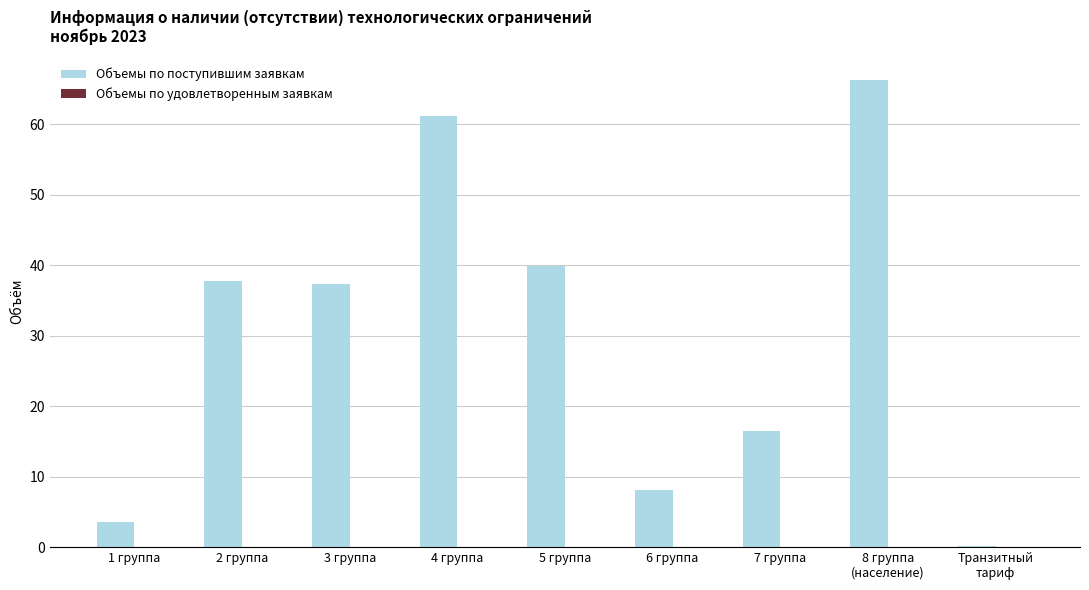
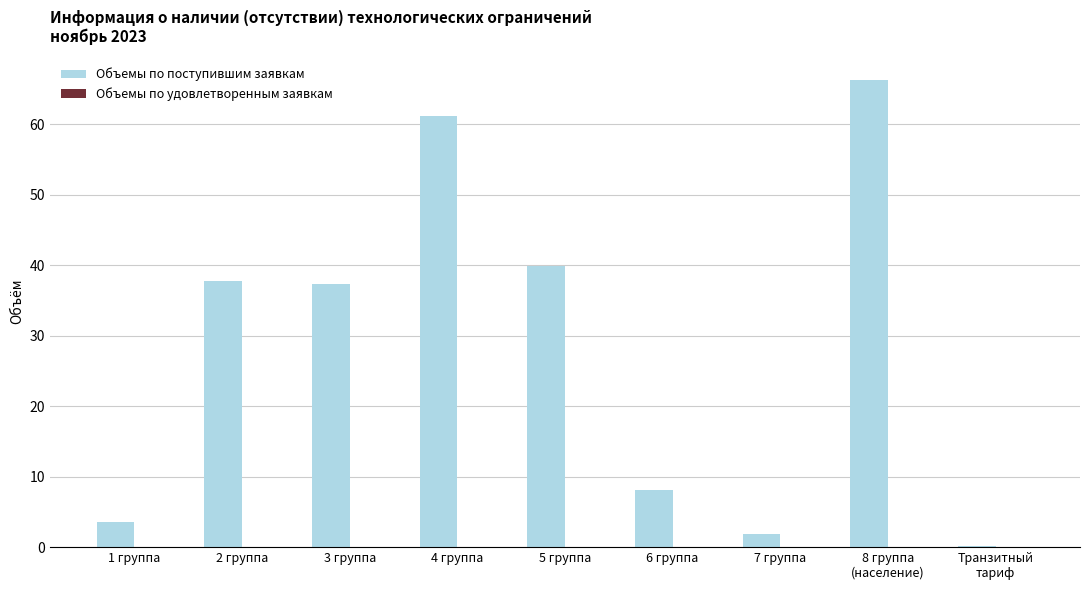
Объемы по поступившим заявкам, 7 группа: 16 -> 2
